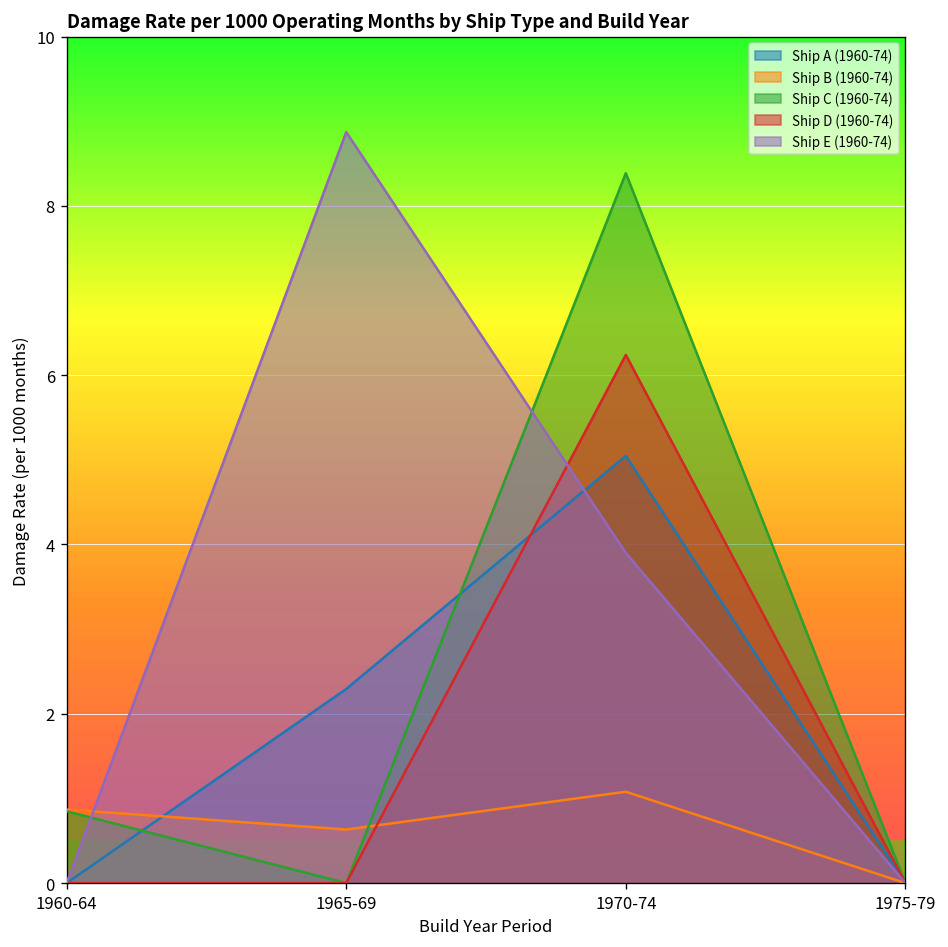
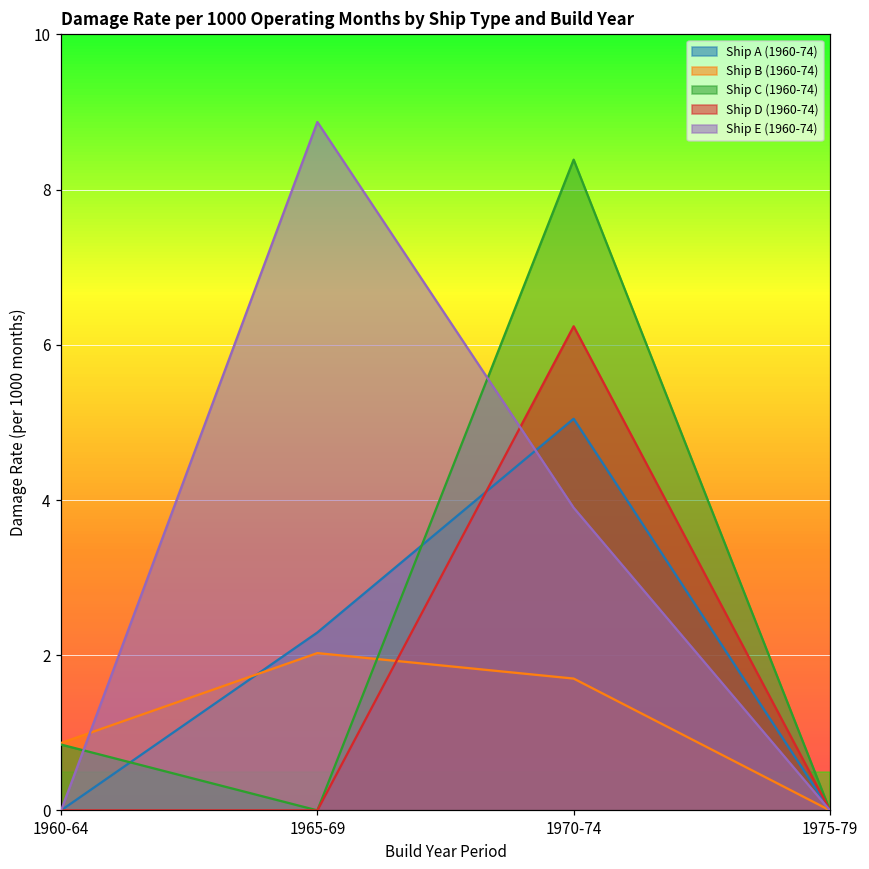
Ship B (1960-74), 1965-69: 0.6 -> 2.0
Ship B (1960-74), 1970-74: 1.1 -> 1.7
